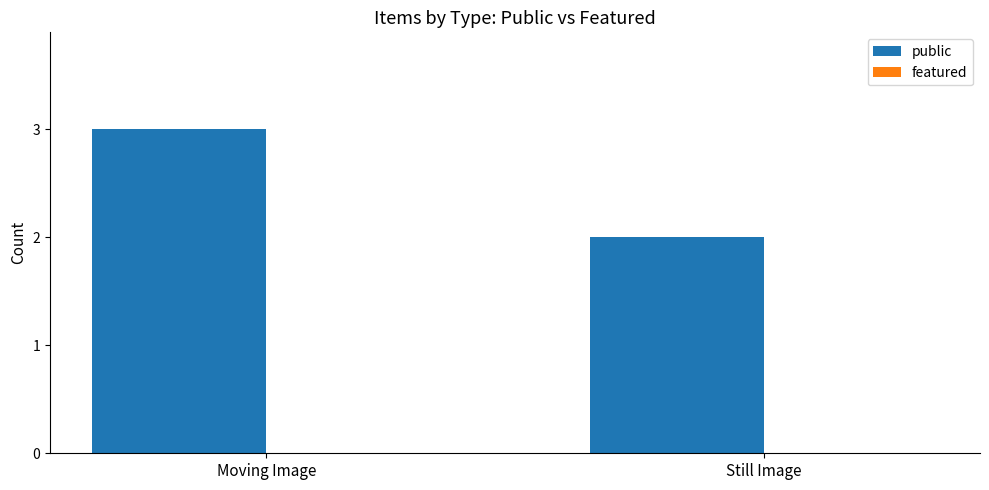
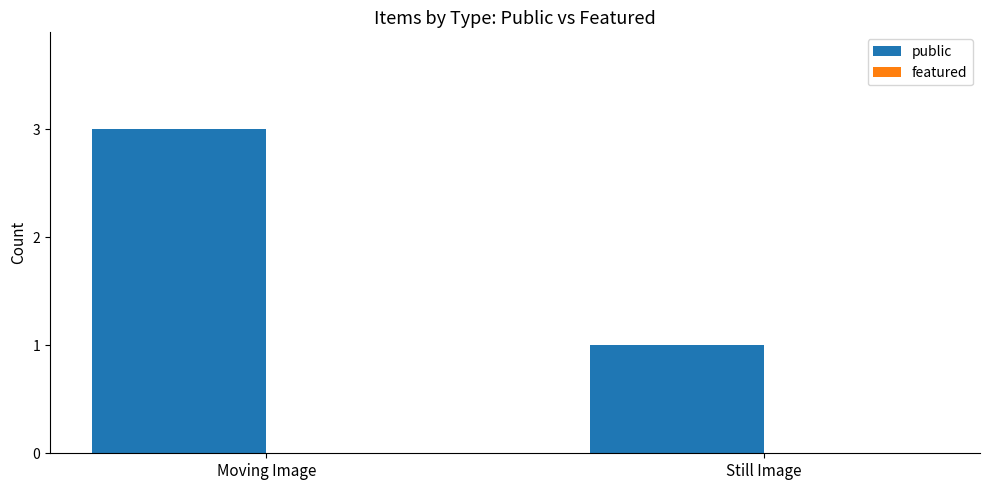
public, Still Image: 2 -> 1
